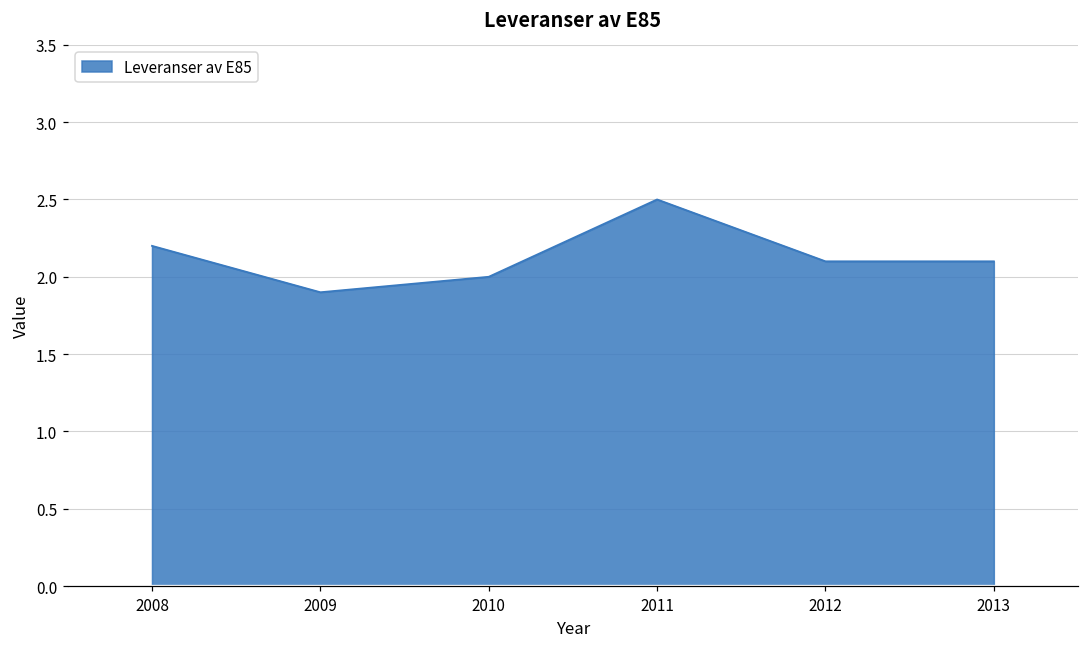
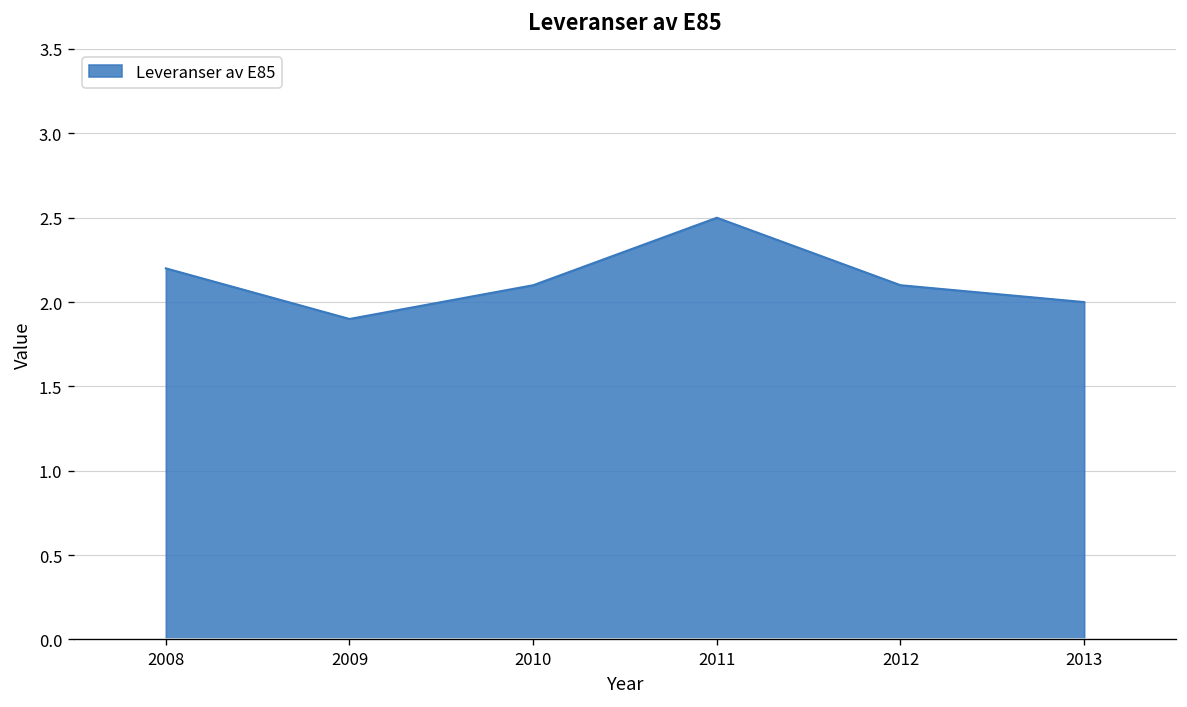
2010: 2.0 -> 2.1
2013: 2.1 -> 2.0
